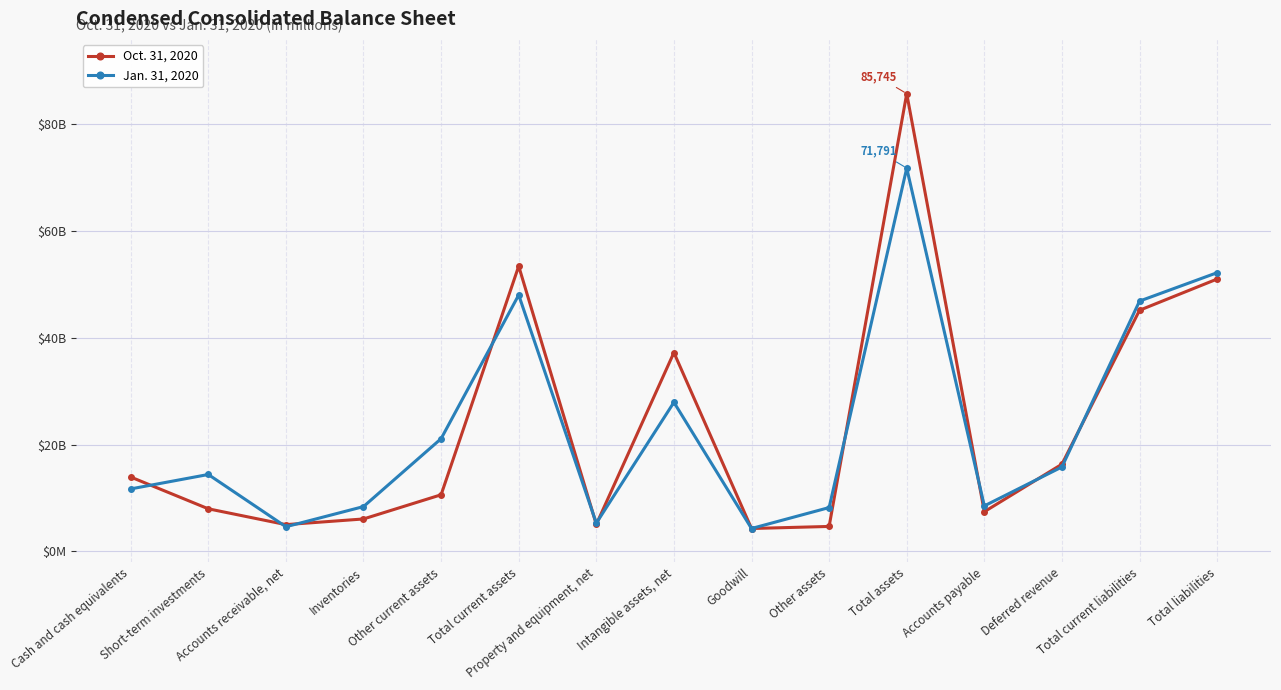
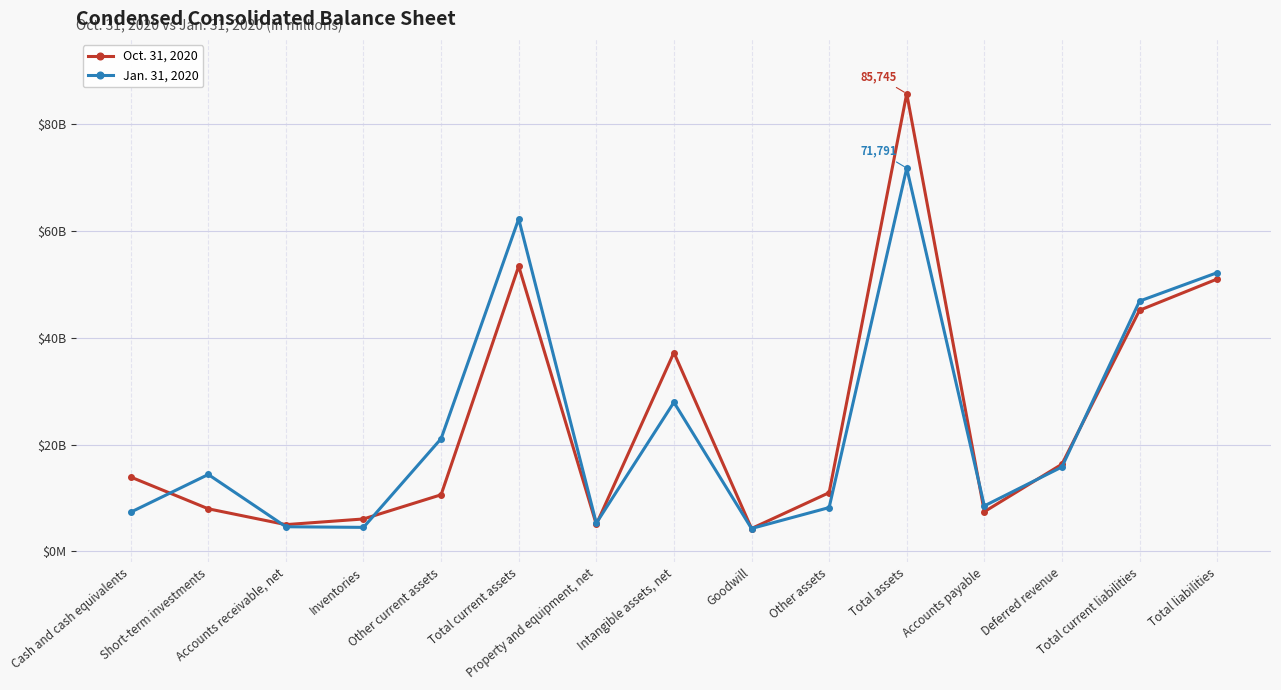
Jan. 31, 2020, Cash and cash equivalents: $12000000000 -> $7000000000
Jan. 31, 2020, Inventories: $8000000000 -> $4000000000
Jan. 31, 2020, Total current assets: $48000000000 -> $62000000000
Oct. 31, 2020, Other assets: $5000000000 -> $11000000000
